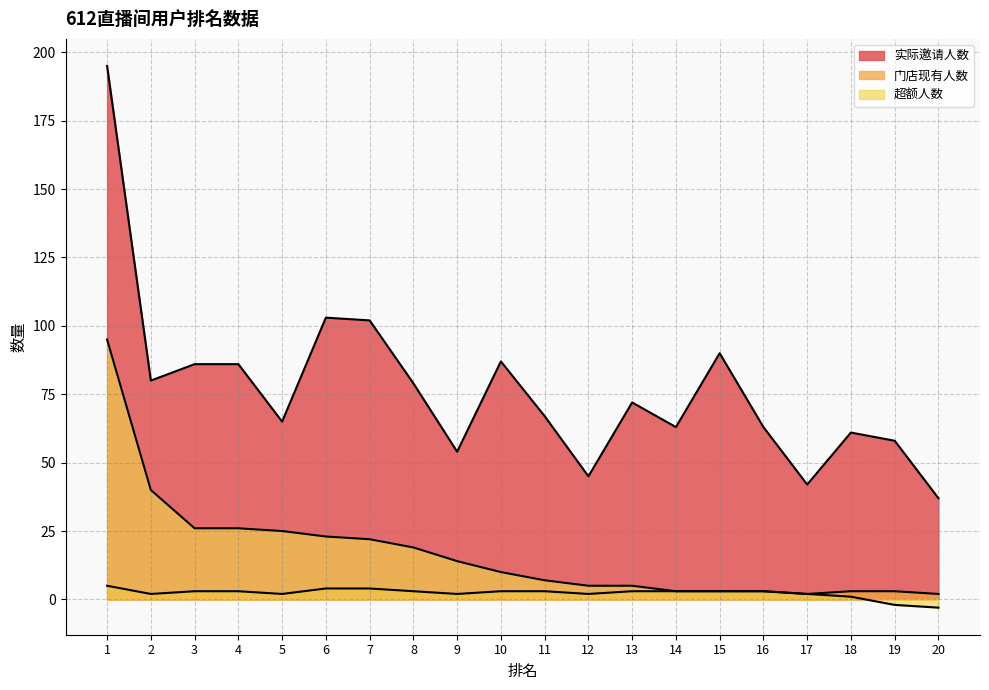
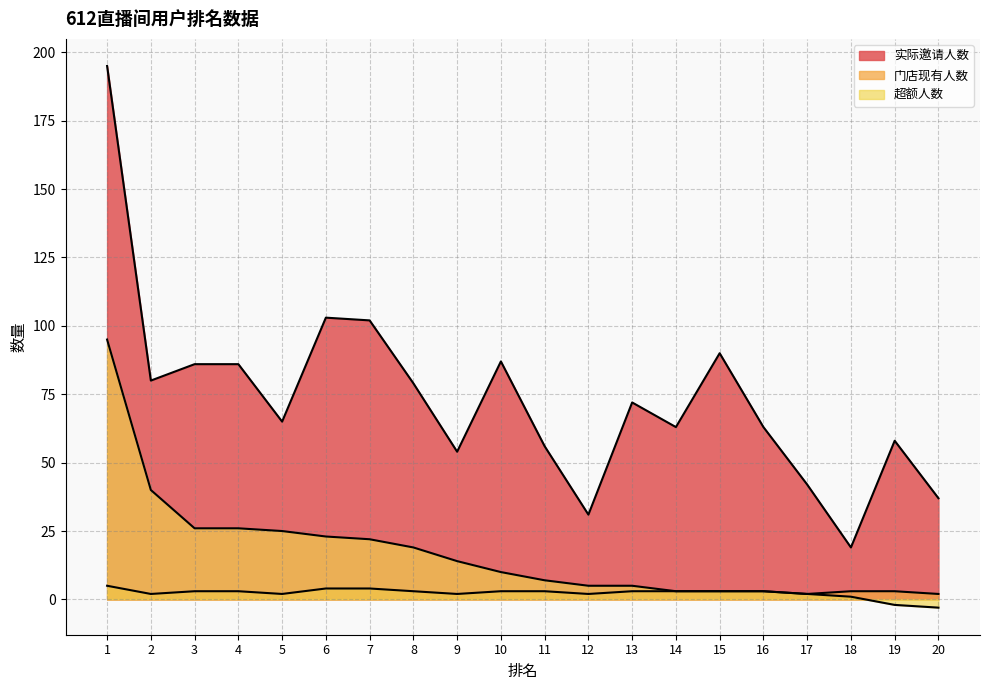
实际邀请人数, 11: 67 -> 56
实际邀请人数, 12: 45 -> 31
实际邀请人数, 18: 61 -> 19
